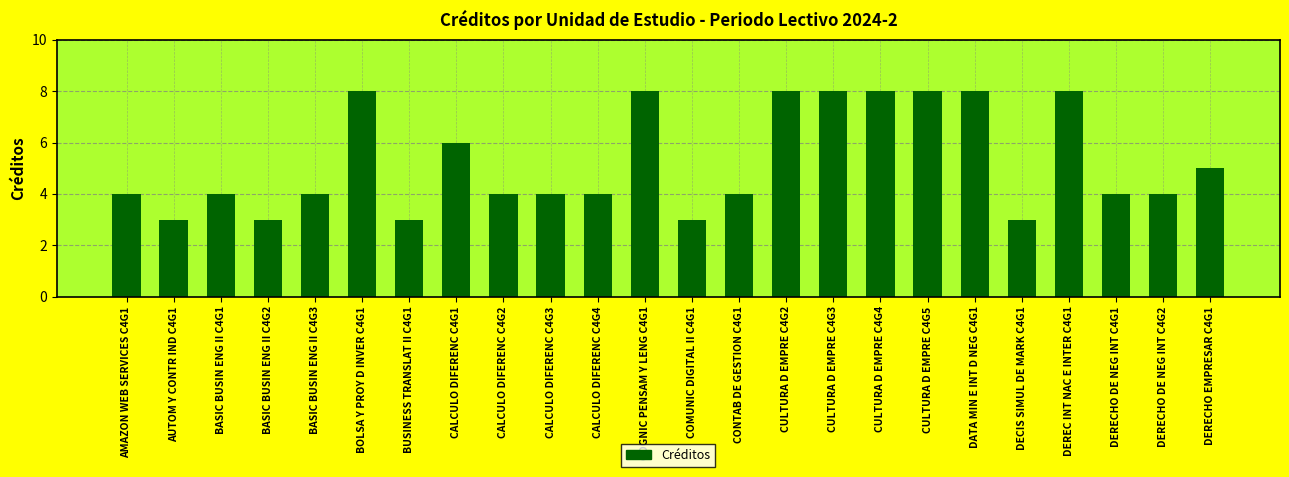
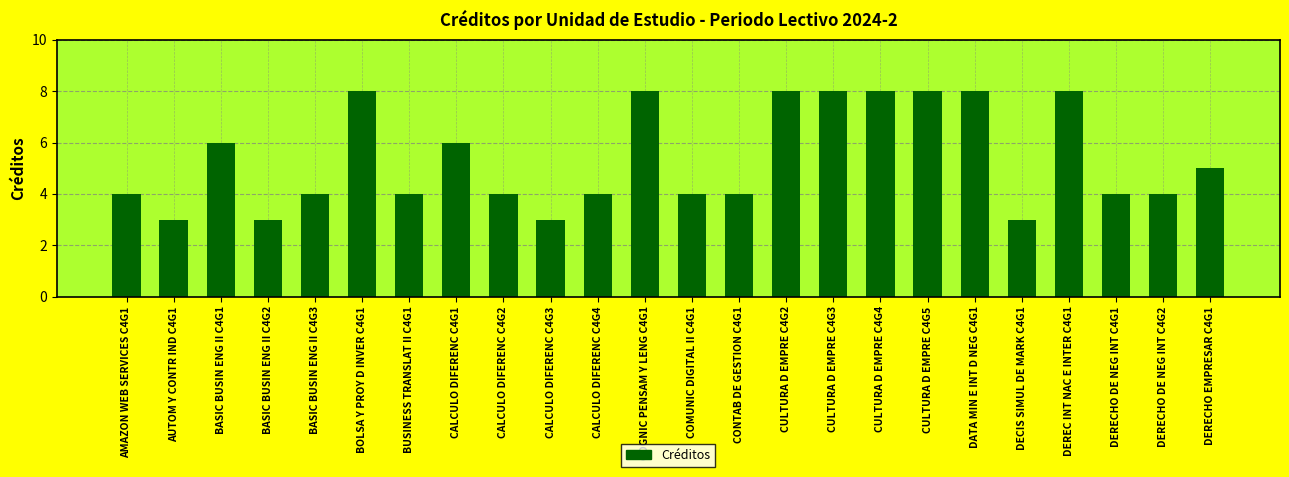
BASIC BUSIN ENG II C4G1: 4 -> 6
BUSINESS TRANSLAT II C4G1: 3 -> 4
CALCULO DIFERENC C4G3: 4 -> 3
COMUNIC DIGITAL II C4G1: 3 -> 4
